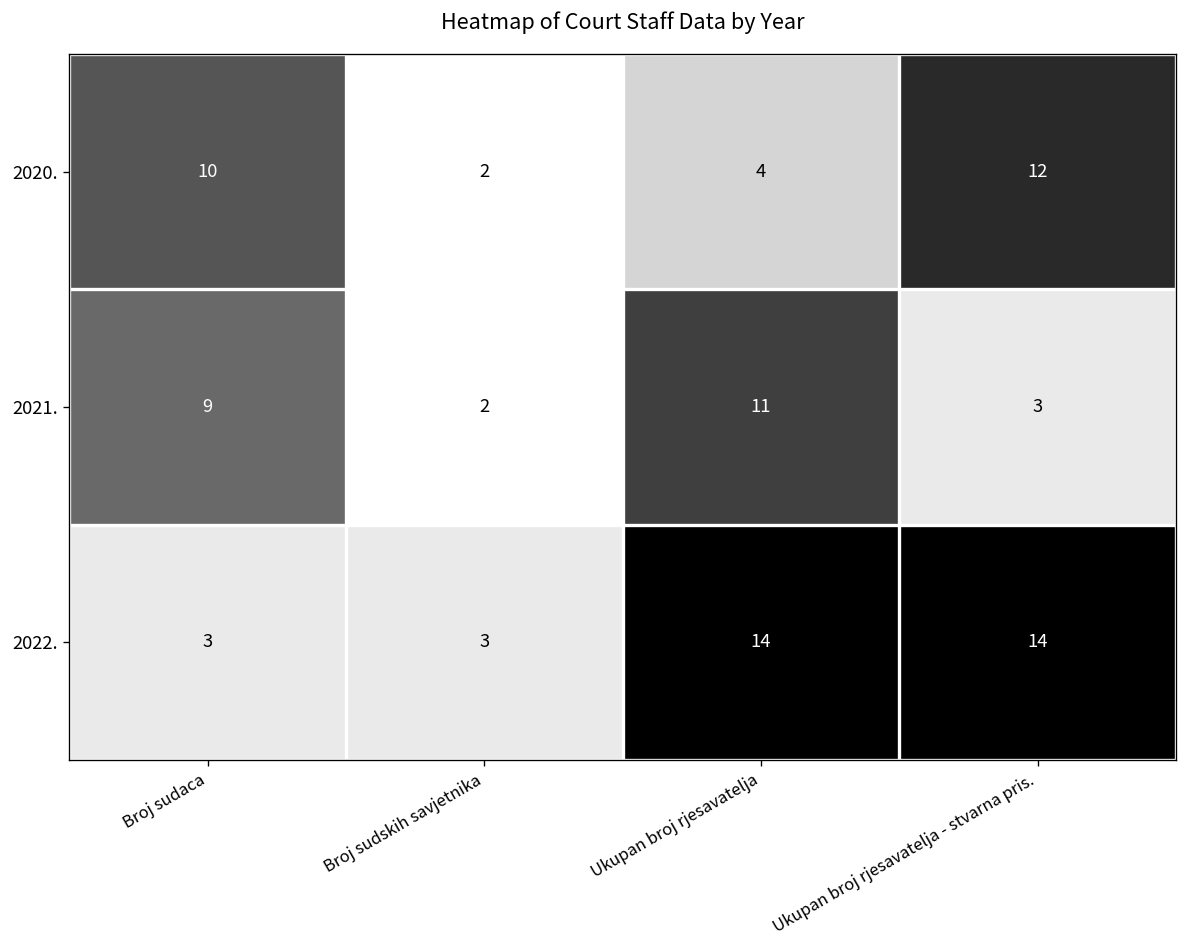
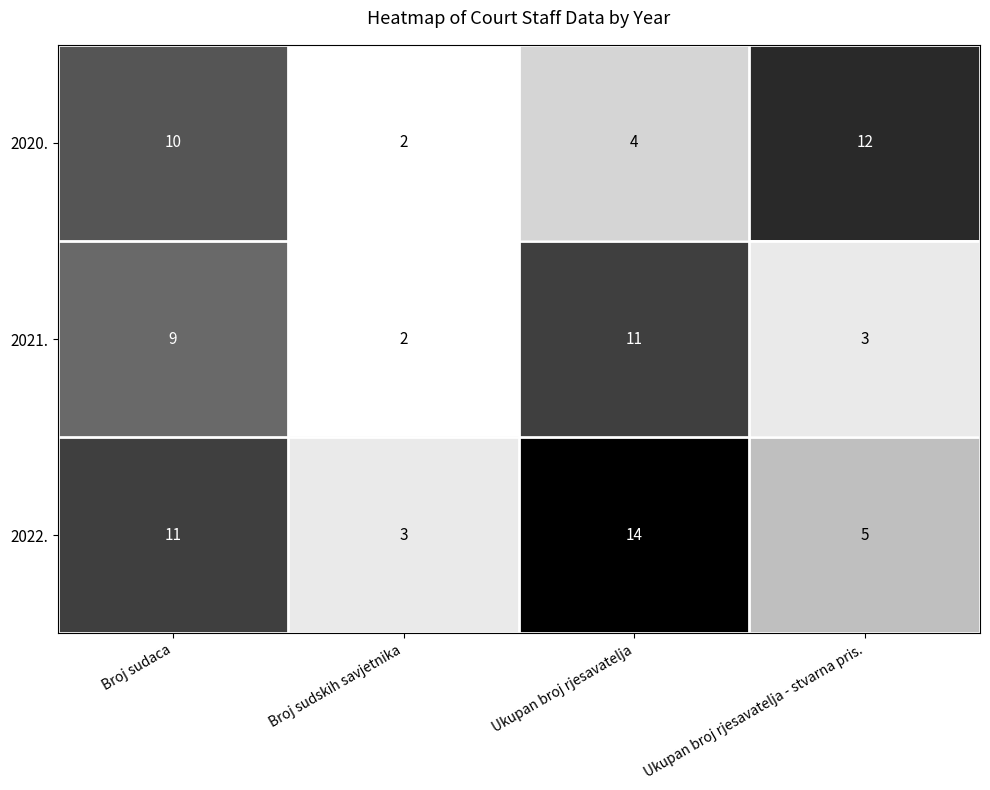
2022., Broj sudaca: 3 -> 11
2022., Ukupan broj rjesavatelja - stvarna pris.: 14 -> 5
